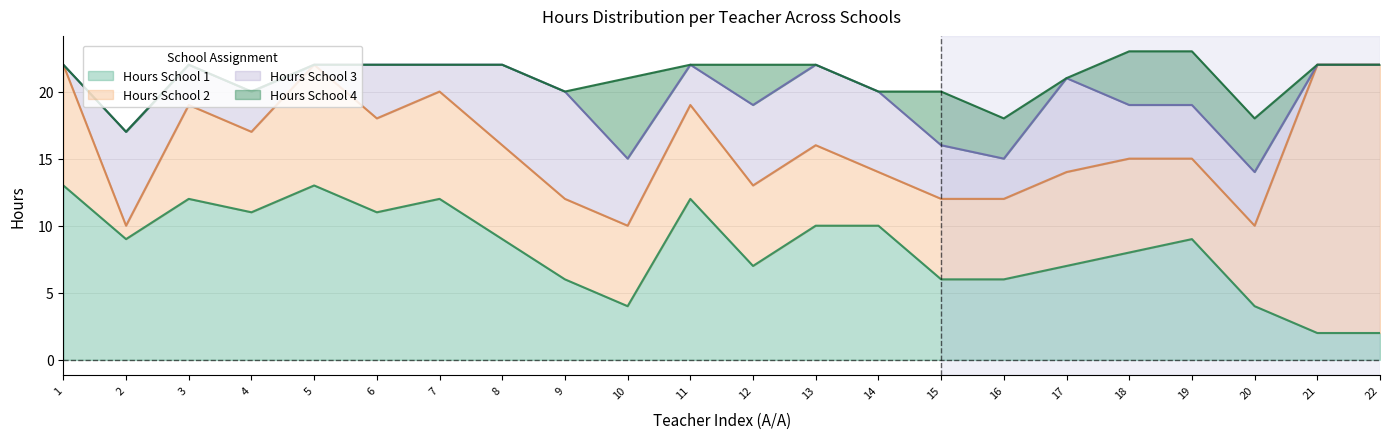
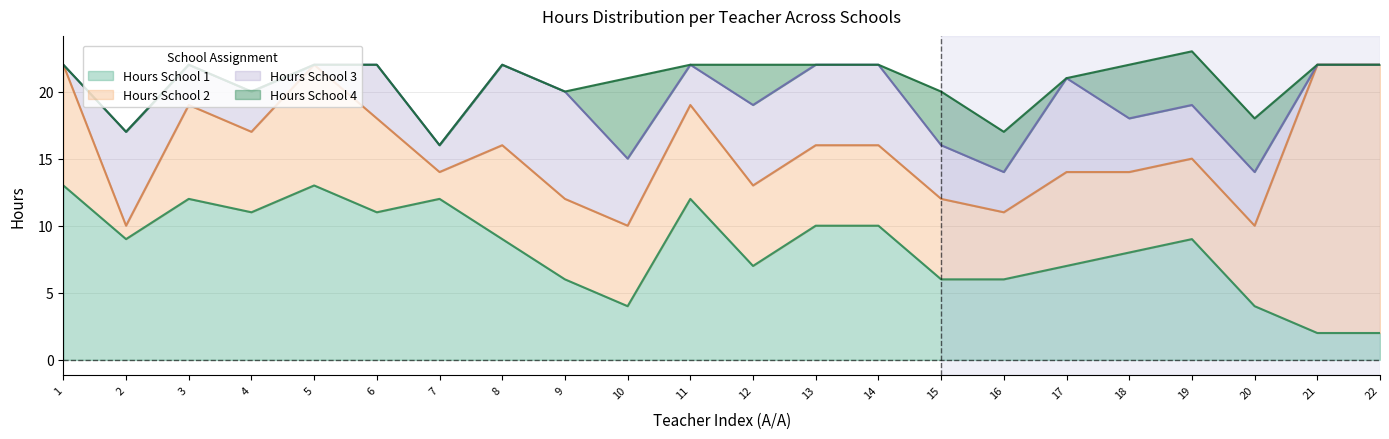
Hours School 2, 7: 8 -> 2
Hours School 2, 14: 4 -> 6
Hours School 2, 16: 6 -> 5
Hours School 2, 18: 7 -> 6
